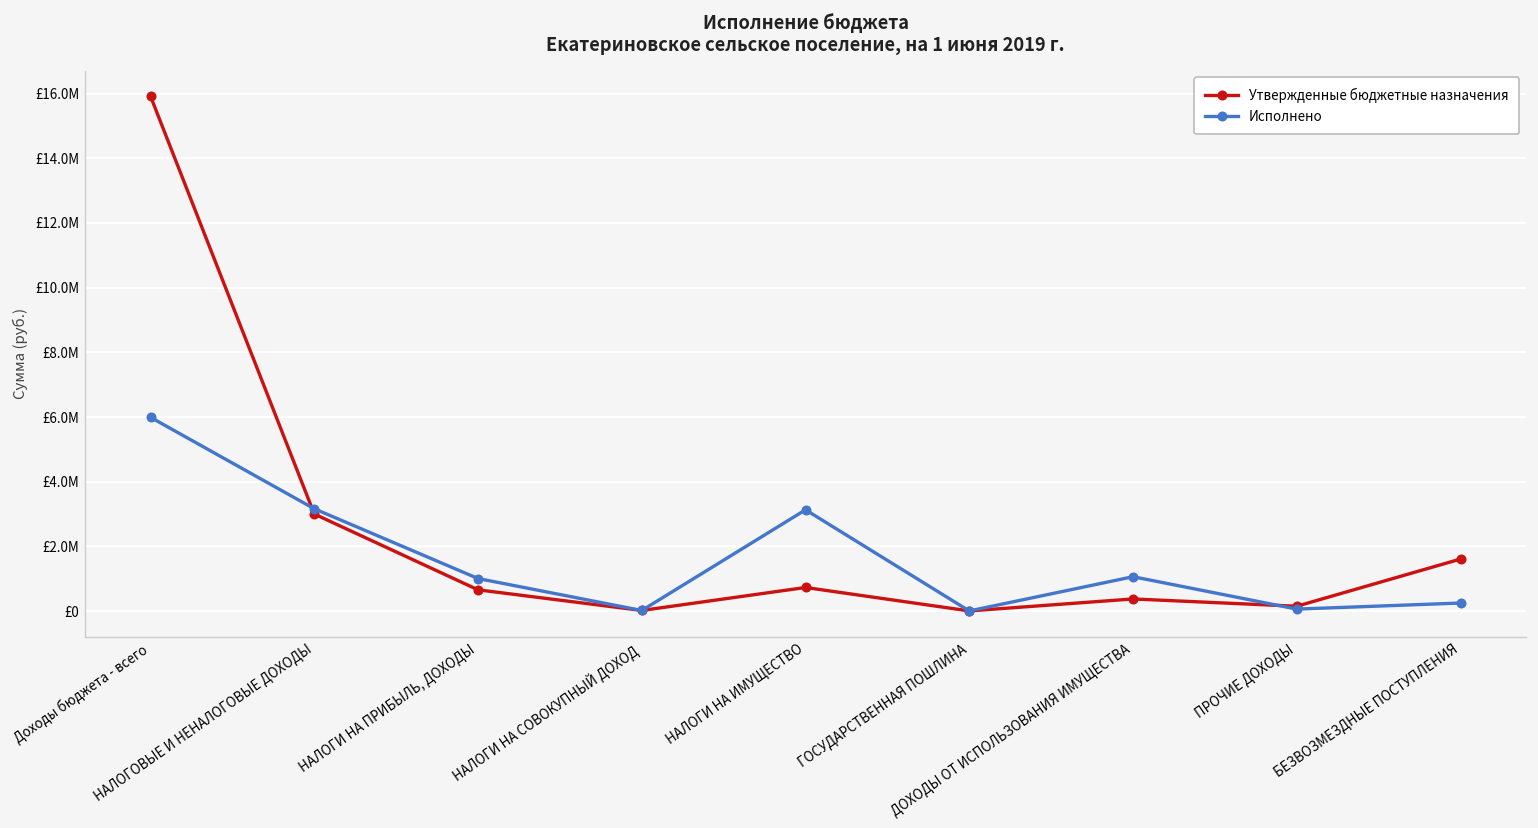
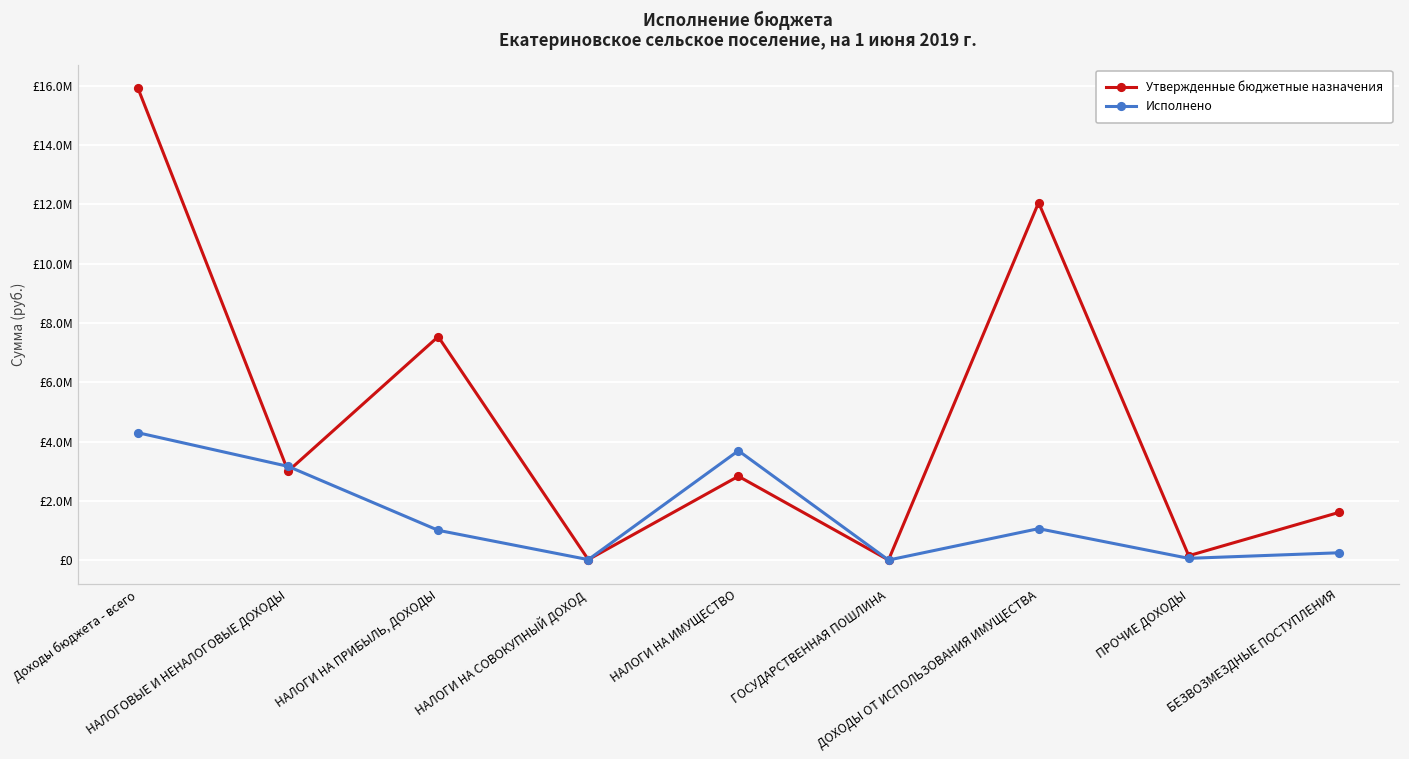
Исполнено, Доходы бюджета - всего: £6000000 -> £4300000
Утвержденные бюджетные назначения, НАЛОГИ НА ПРИБЫЛЬ, ДОХОДЫ: £700000 -> £7500000
Утвержденные бюджетные назначения, НАЛОГИ НА ИМУЩЕСТВО: £700000 -> £2800000
Исполнено, НАЛОГИ НА ИМУЩЕСТВО: £3100000 -> £3700000
Утвержденные бюджетные назначения, ДОХОДЫ ОТ ИСПОЛЬЗОВАНИЯ ИМУЩЕСТВА: £400000 -> £12100000
